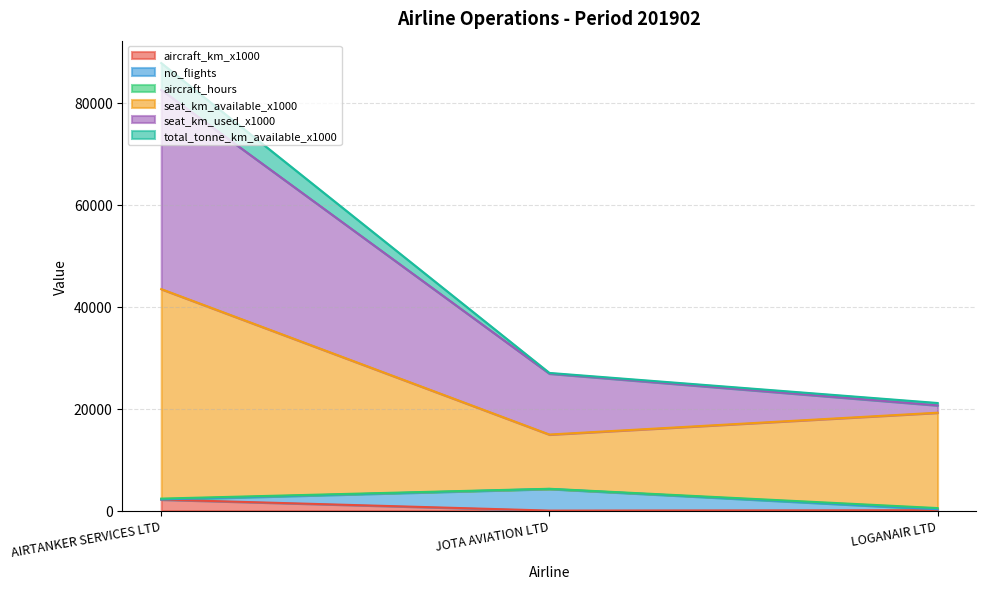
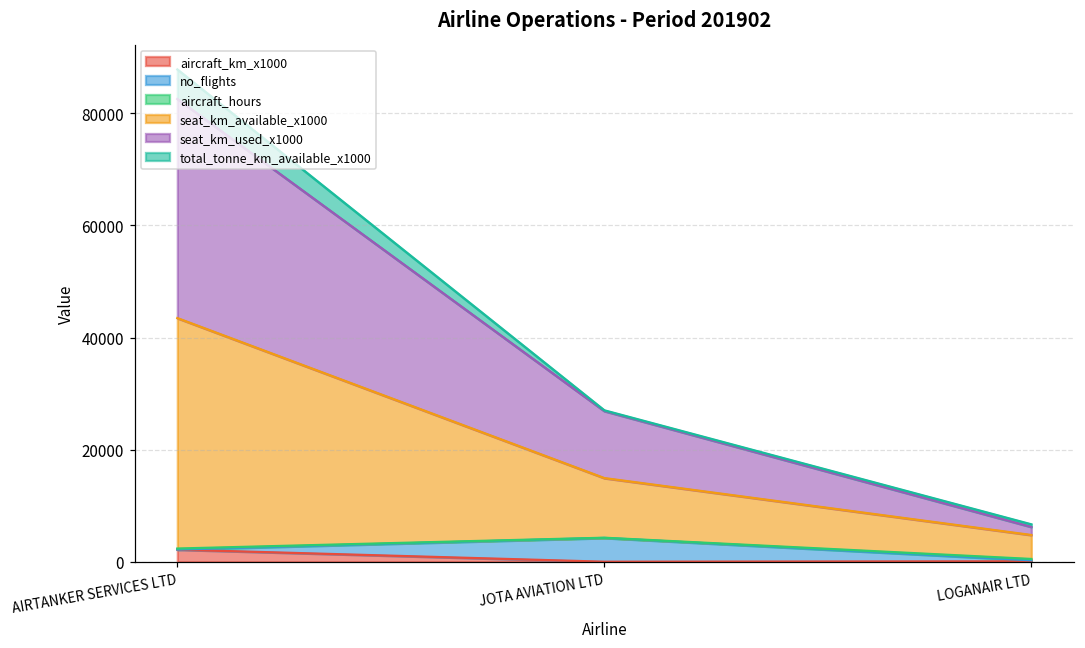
seat_km_available_x1000, LOGANAIR LTD: 19000 -> 4000
